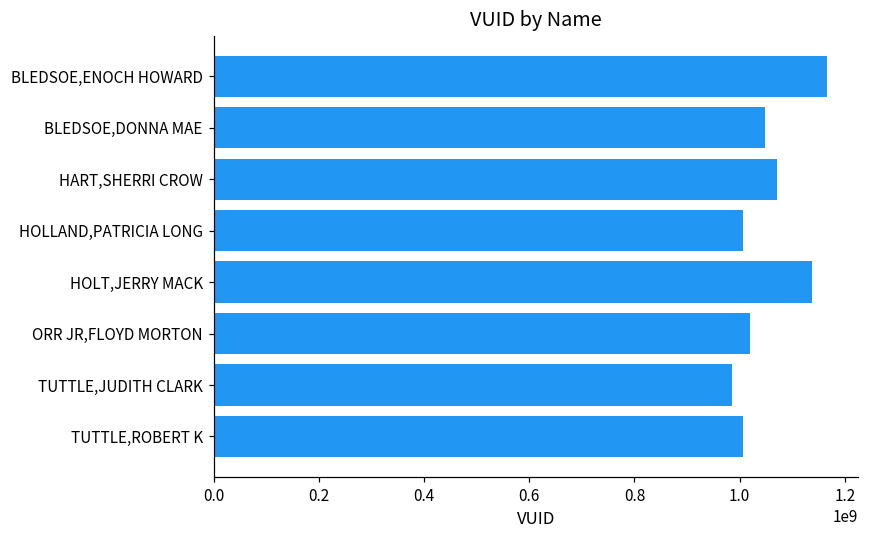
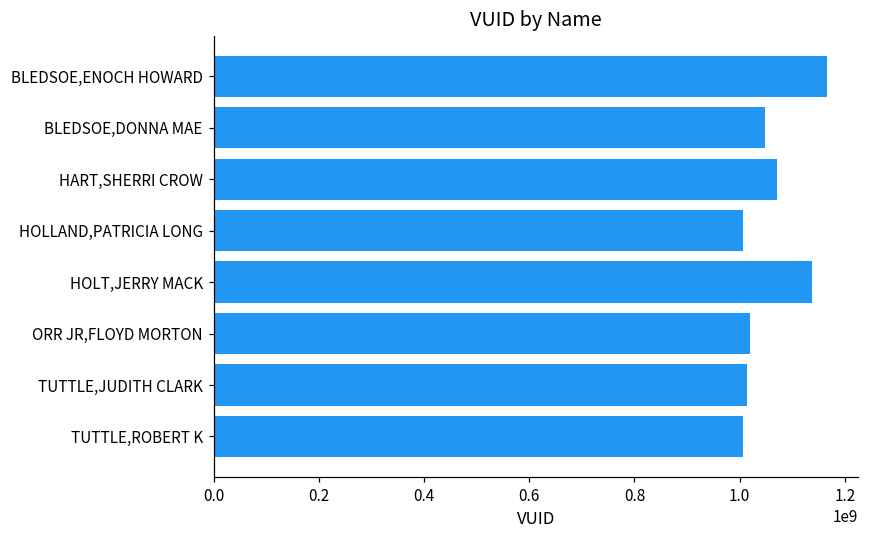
TUTTLE,JUDITH CLARK: 990000000 -> 1010000000
